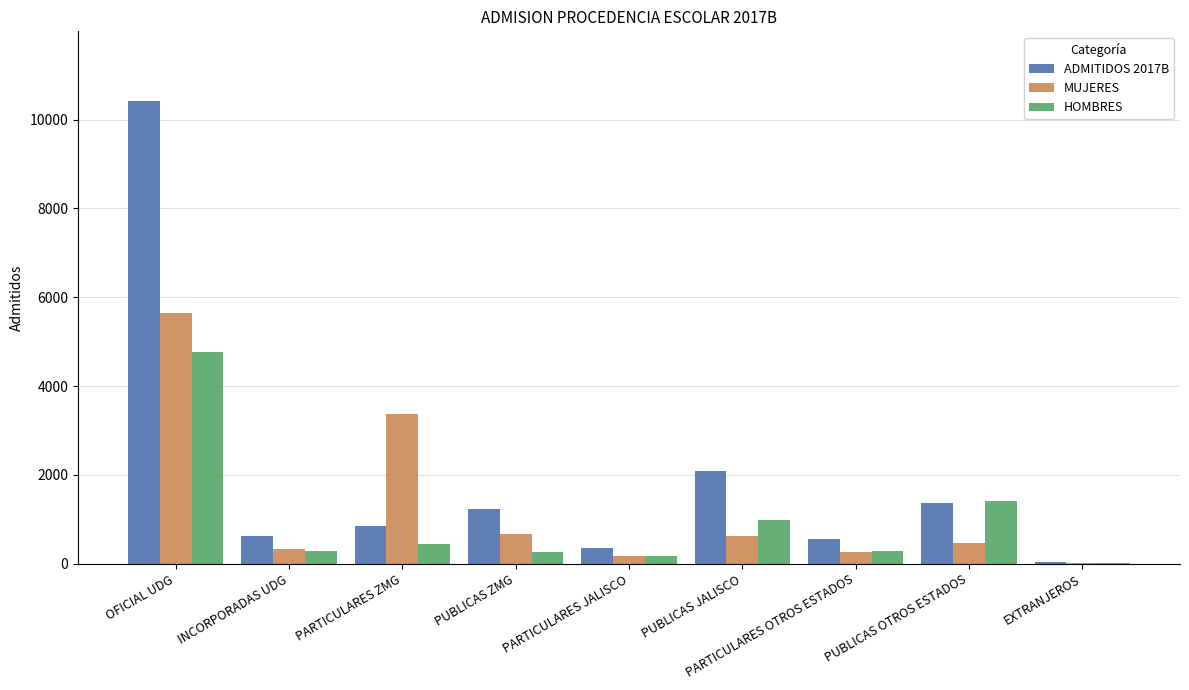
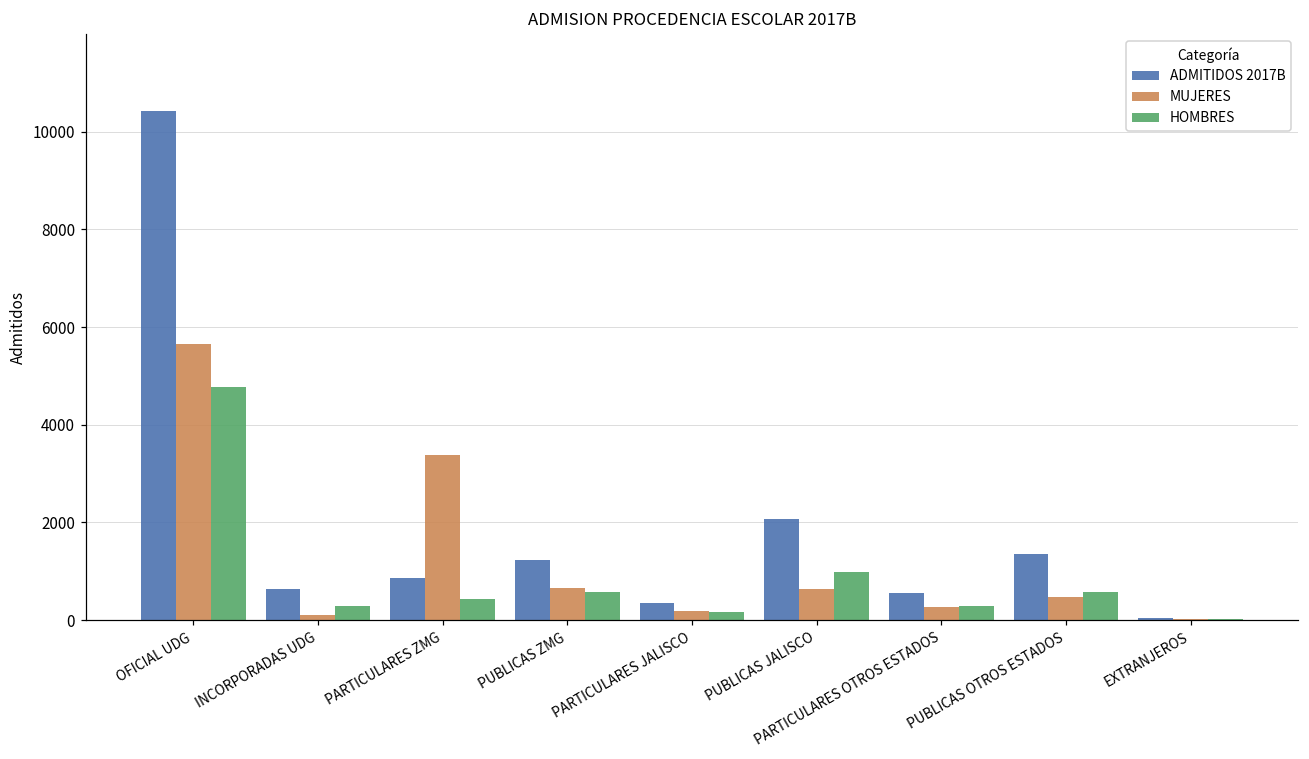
MUJERES, INCORPORADAS UDG: 300 -> 100
HOMBRES, PUBLICAS ZMG: 300 -> 600
HOMBRES, PUBLICAS OTROS ESTADOS: 1400 -> 600
